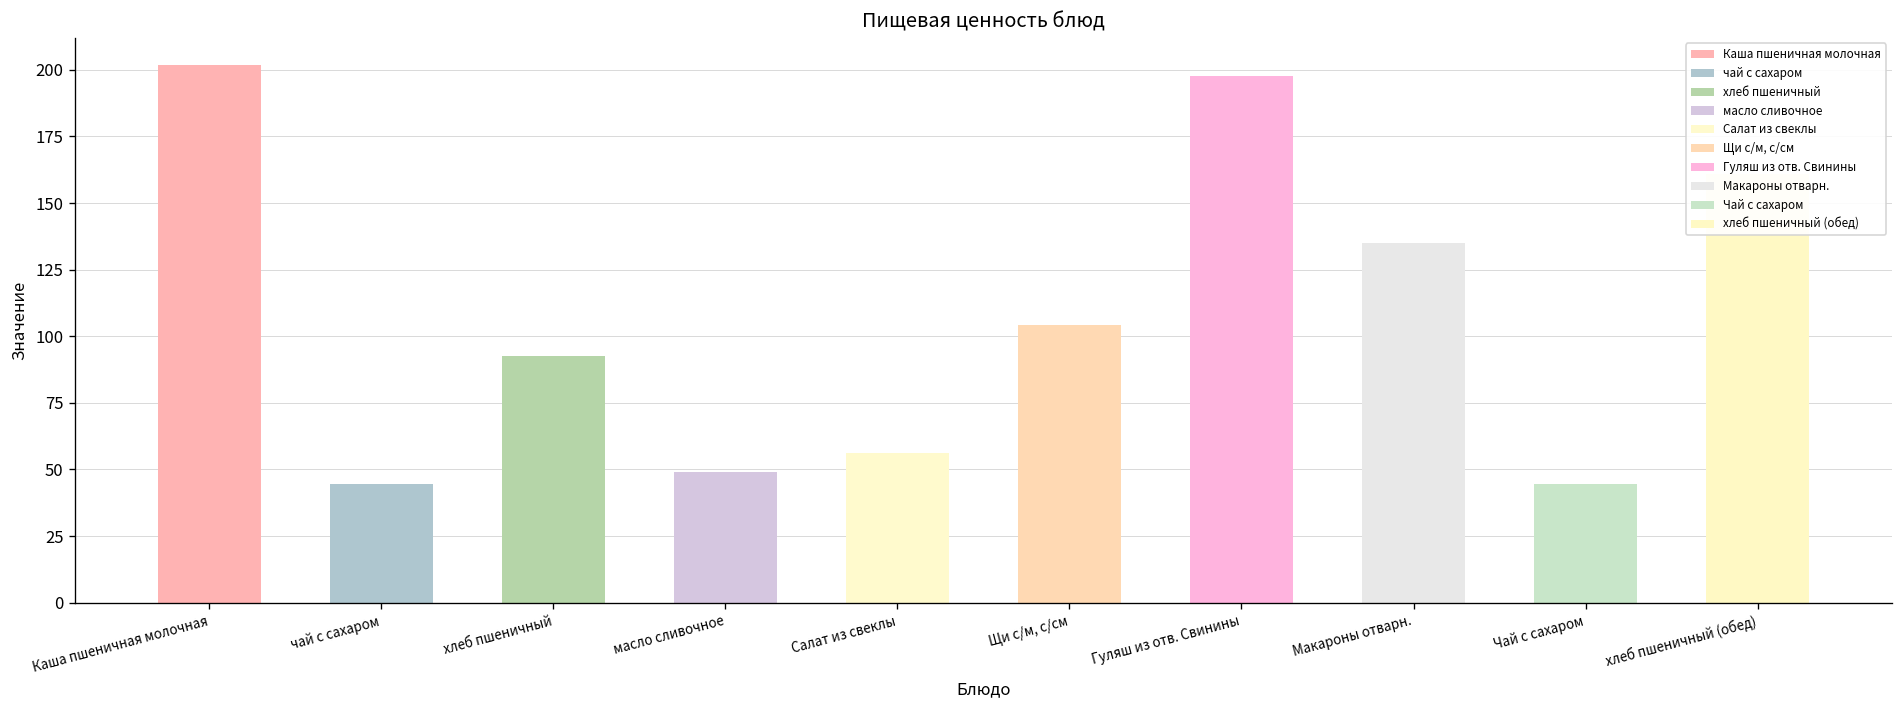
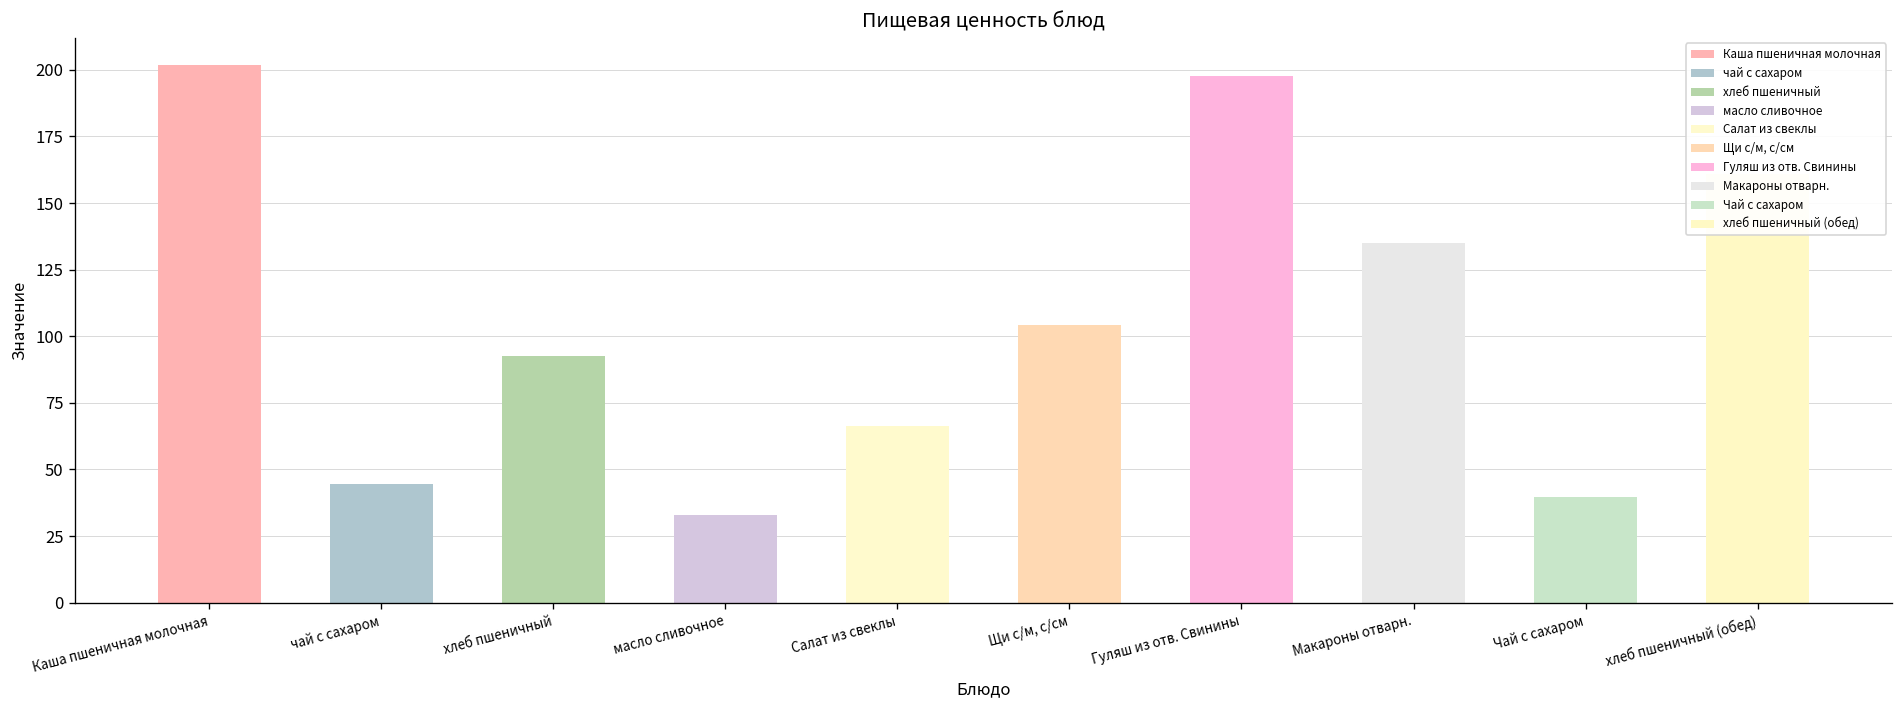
масло сливочное: 49 -> 33
Салат из свеклы: 56 -> 66
Чай с сахаром: 44 -> 40
